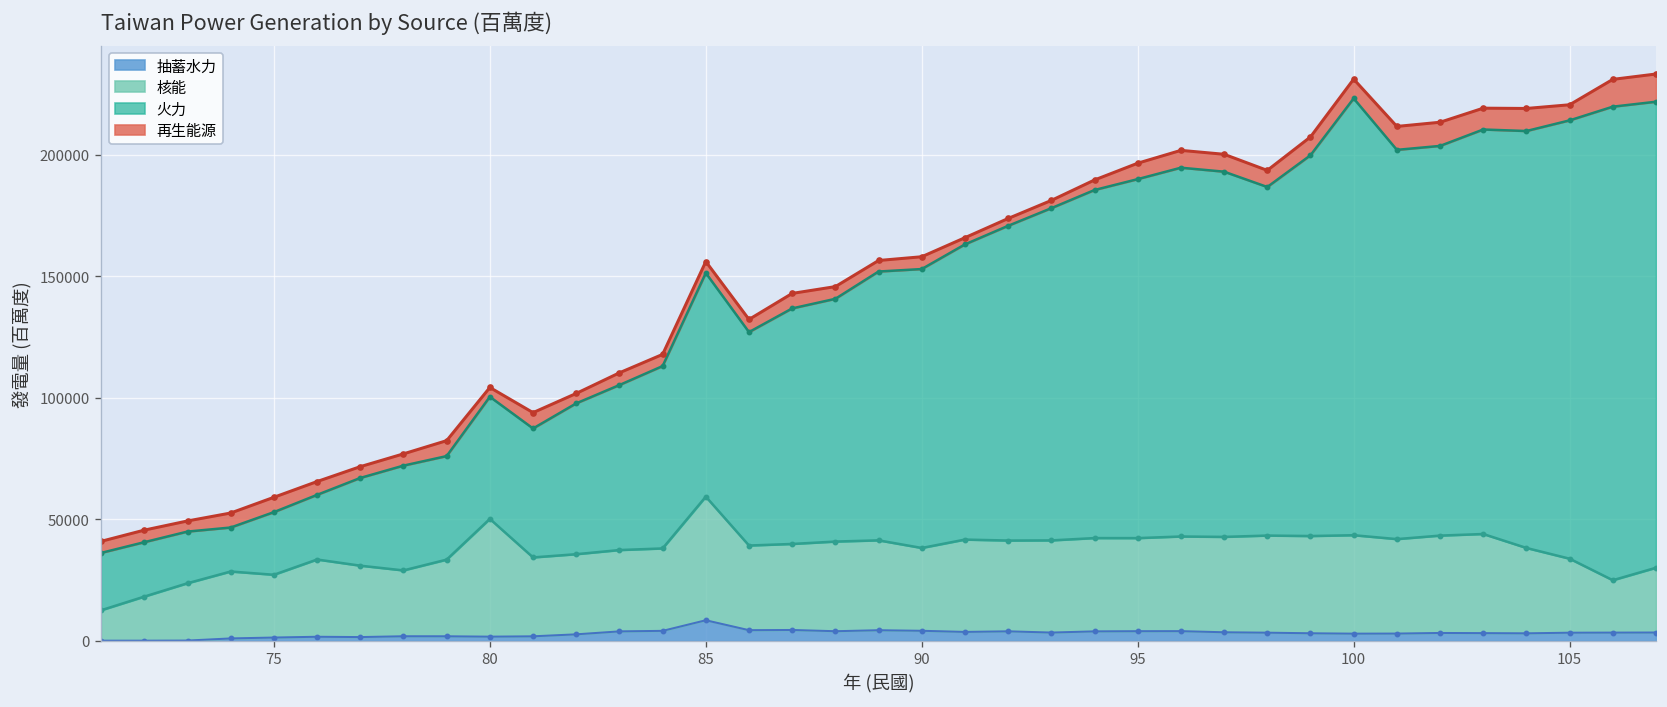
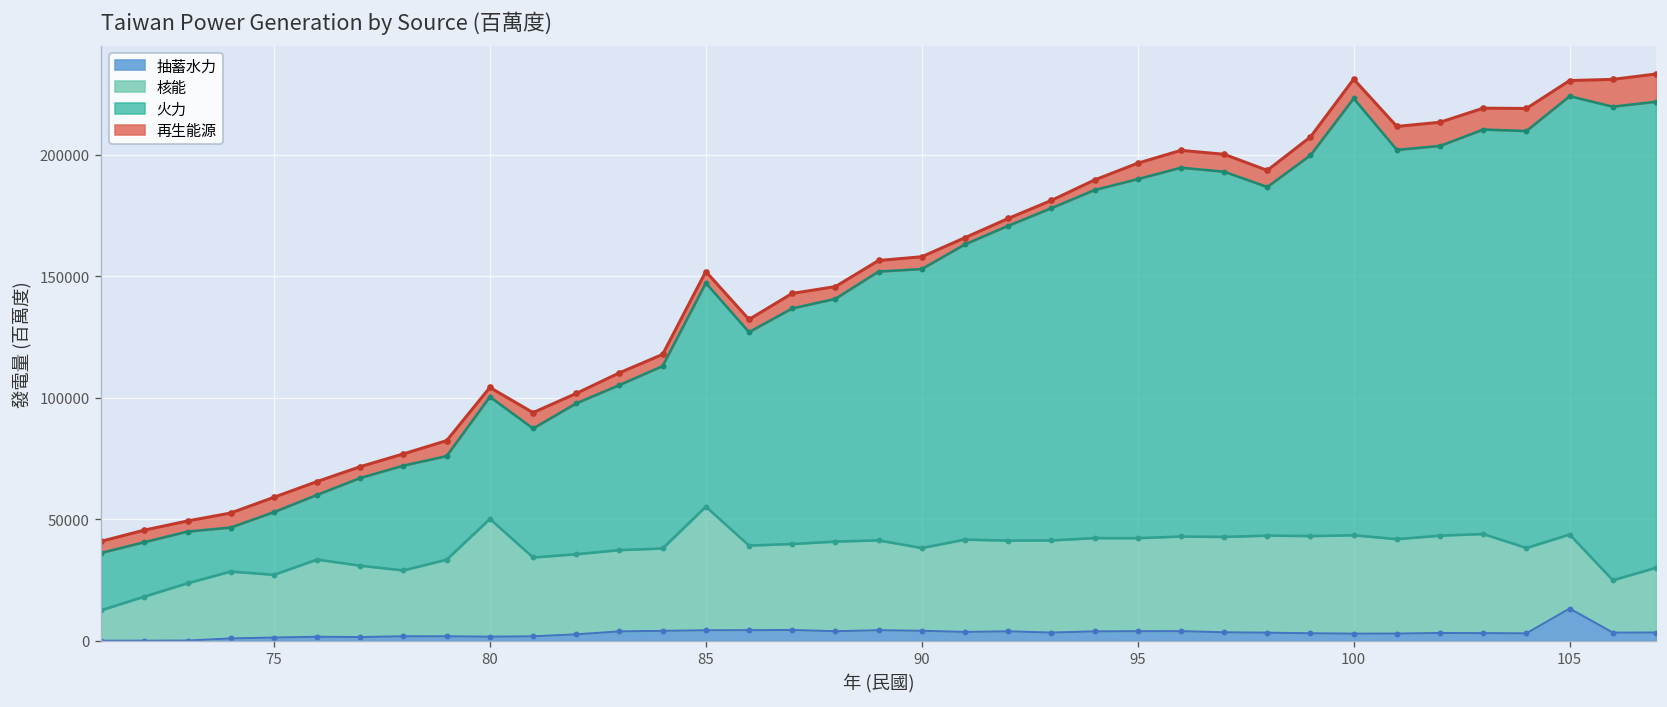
抽蓄水力, 85: 8000 -> 4000
抽蓄水力, 105: 3000 -> 13000
